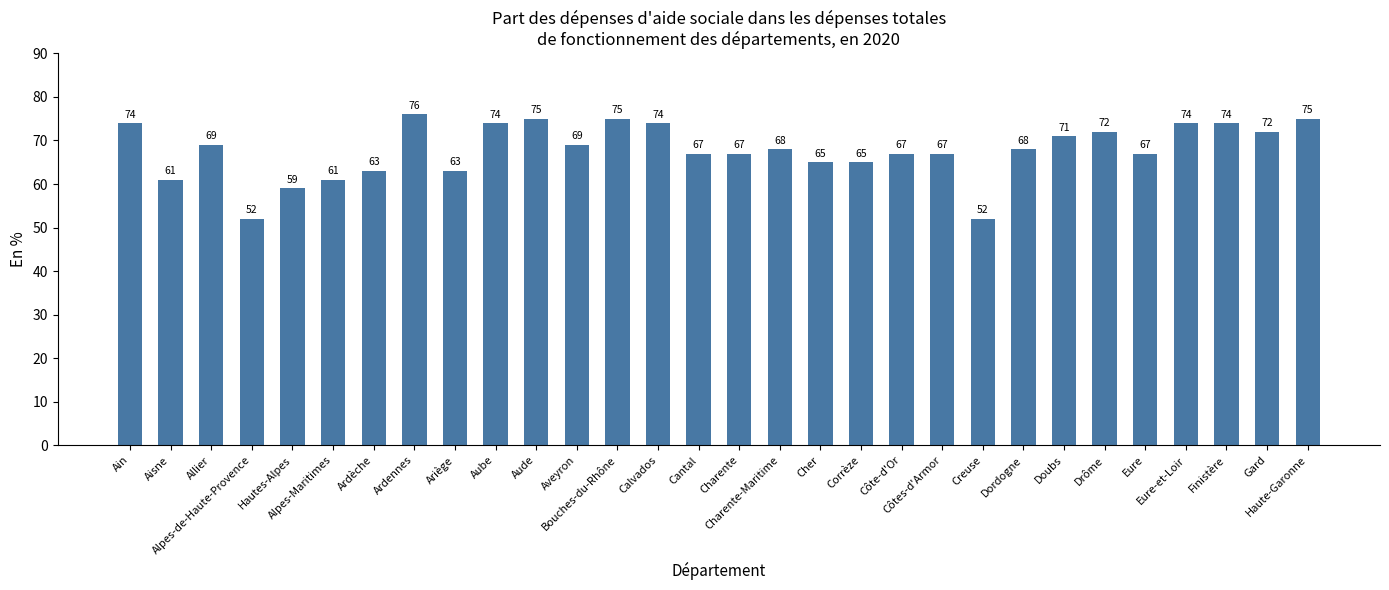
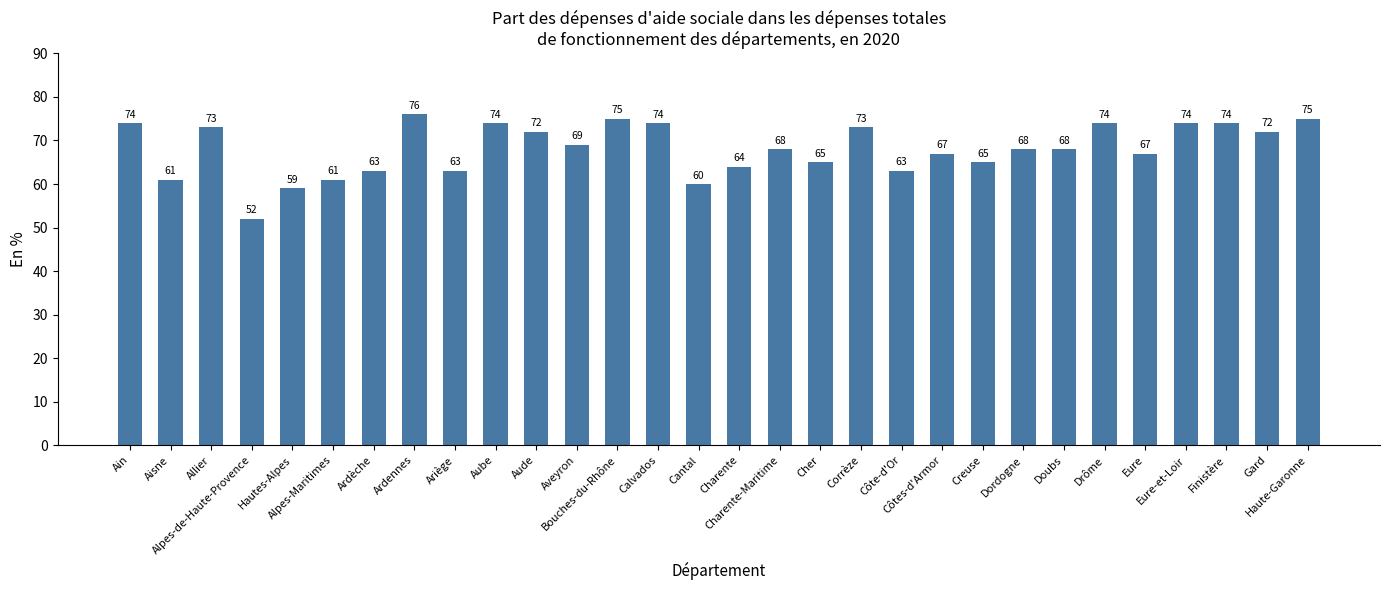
Allier: 69 -> 73
Aude: 75 -> 72
Cantal: 67 -> 60
Charente: 67 -> 64
Corrèze: 65 -> 73
Côte-d'Or: 67 -> 63
Creuse: 52 -> 65
Doubs: 71 -> 68
Drôme: 72 -> 74
